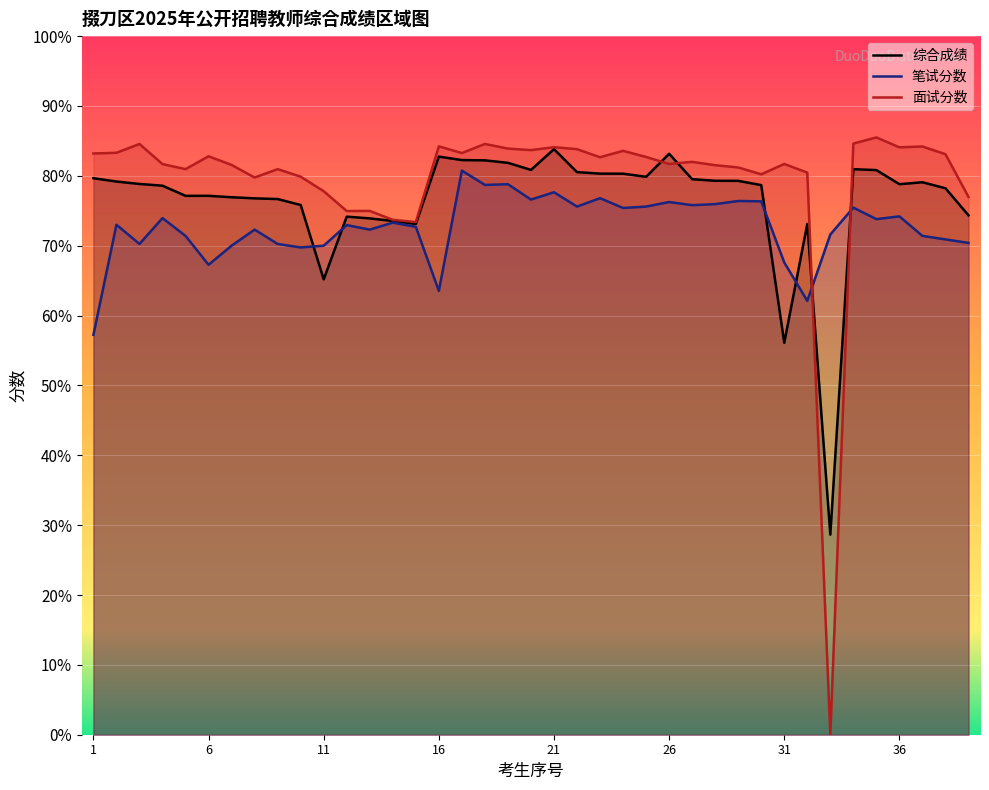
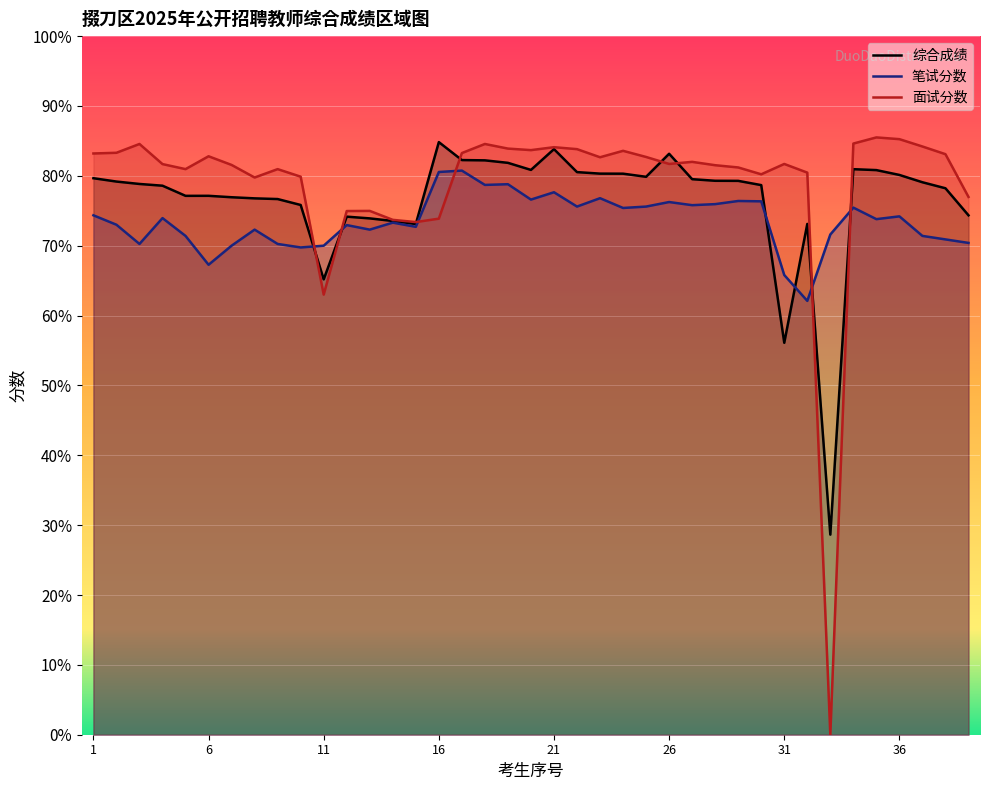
笔试分数, 1: 57% -> 74%
面试分数, 11: 78% -> 63%
综合成绩, 16: 83% -> 85%
笔试分数, 16: 64% -> 81%
面试分数, 16: 84% -> 74%
笔试分数, 31: 68% -> 66%
综合成绩, 36: 79% -> 80%
面试分数, 36: 84% -> 85%
